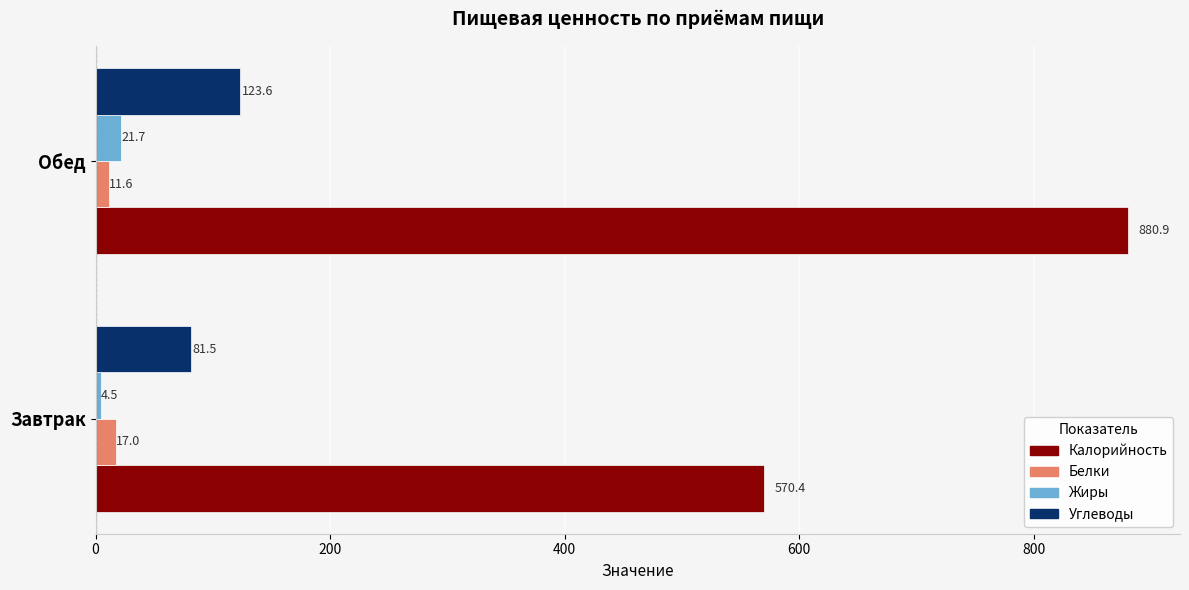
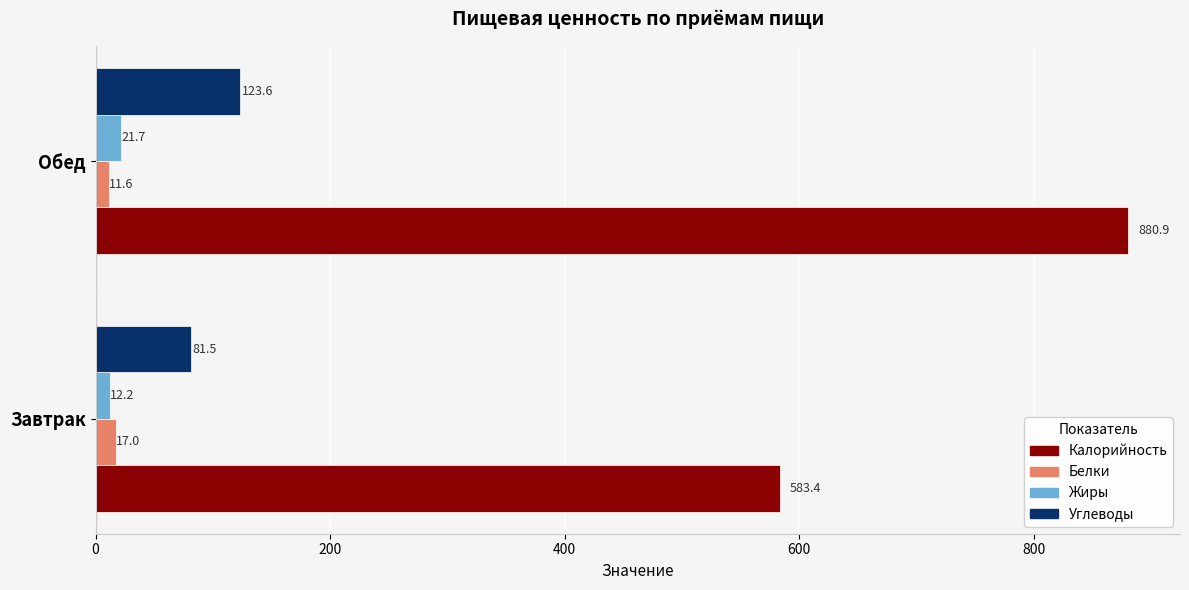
Жиры, Завтрак: 4.5 -> 12.2
Калорийность, Завтрак: 570.4 -> 583.4
